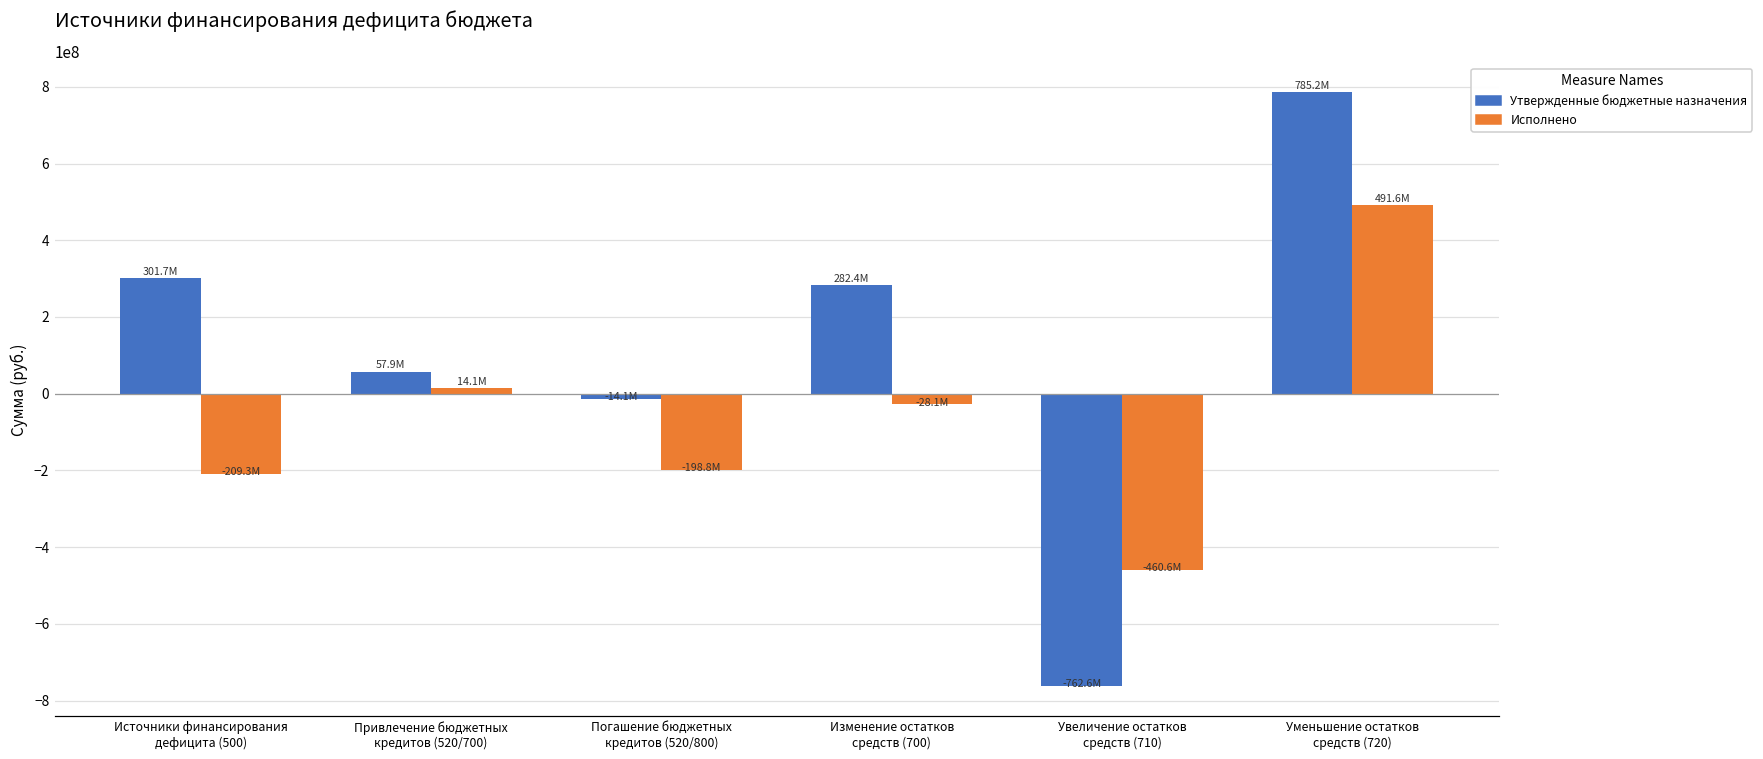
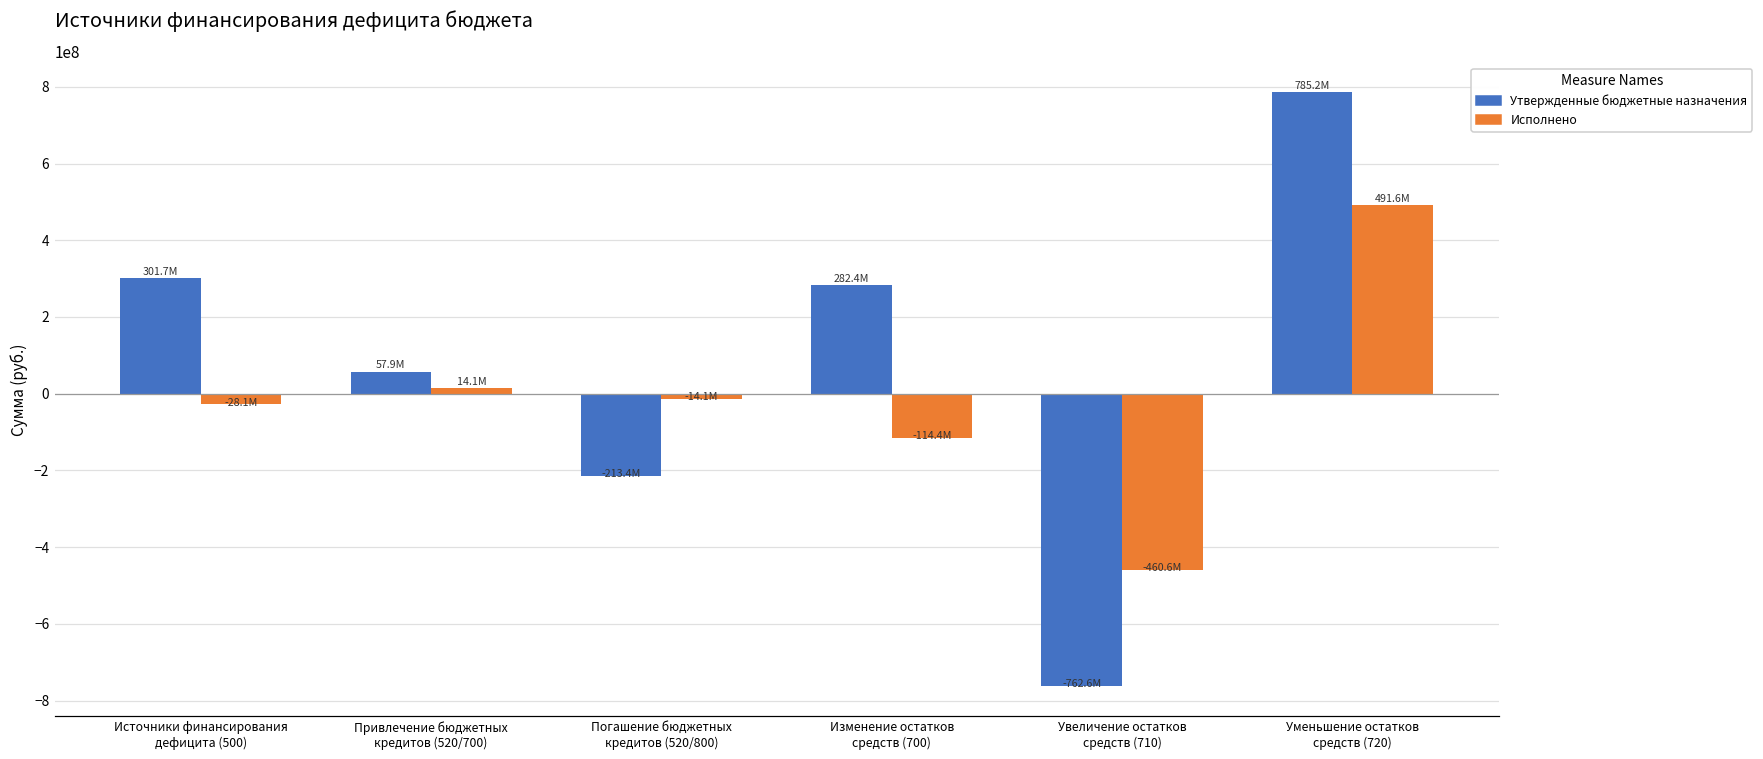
Исполнено, Источники финансирования дефицита (500): -209.3M -> -28.1M
Утвержденные бюджетные назначения, Погашение бюджетных кредитов (520/800): -14.1M -> -213.4M
Исполнено, Погашение бюджетных кредитов (520/800): -198.8M -> -14.1M
Исполнено, Изменение остатков средств (700): -28.1M -> -114.4M
